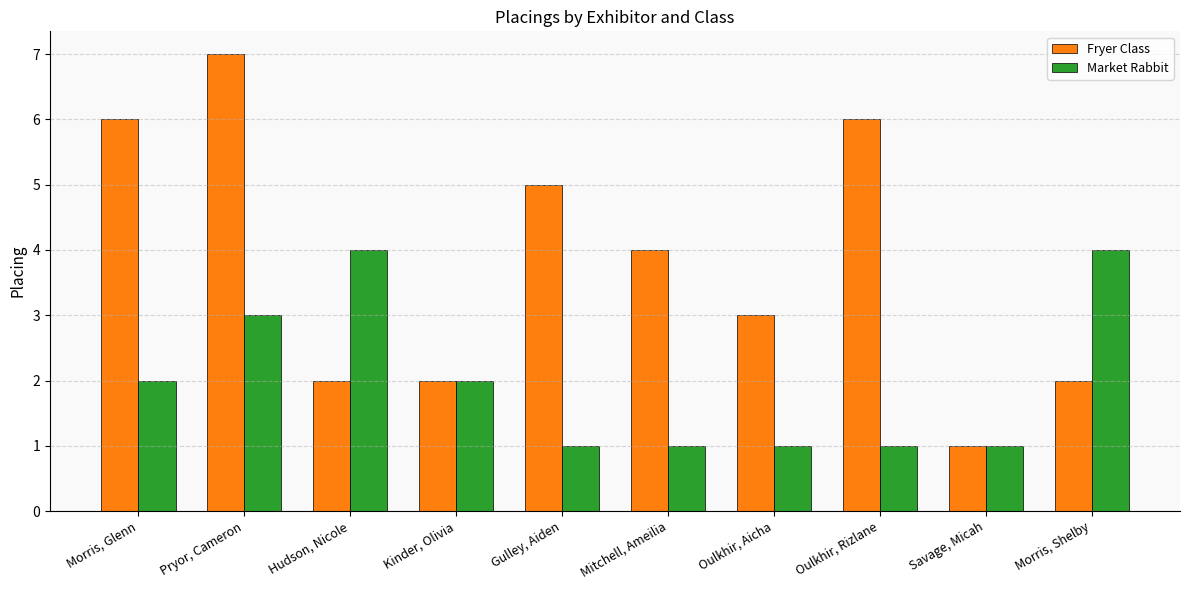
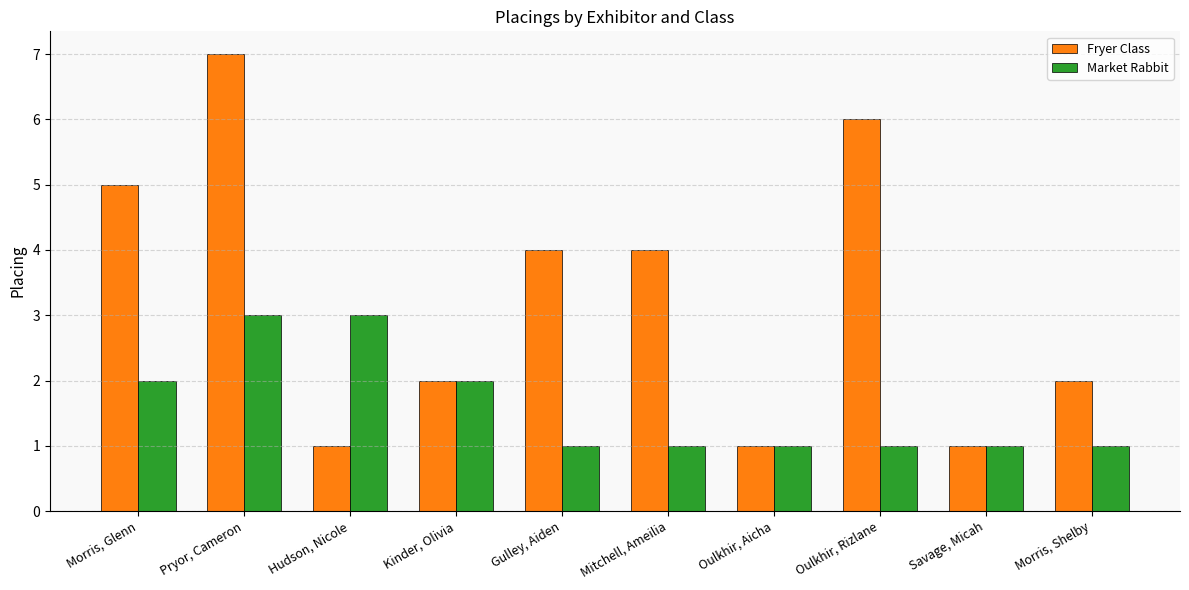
Fryer Class, Morris, Glenn: 6 -> 5
Fryer Class, Hudson, Nicole: 2 -> 1
Market Rabbit, Hudson, Nicole: 4 -> 3
Fryer Class, Gulley, Aiden: 5 -> 4
Fryer Class, Oulkhir, Aicha: 3 -> 1
Market Rabbit, Morris, Shelby: 4 -> 1
